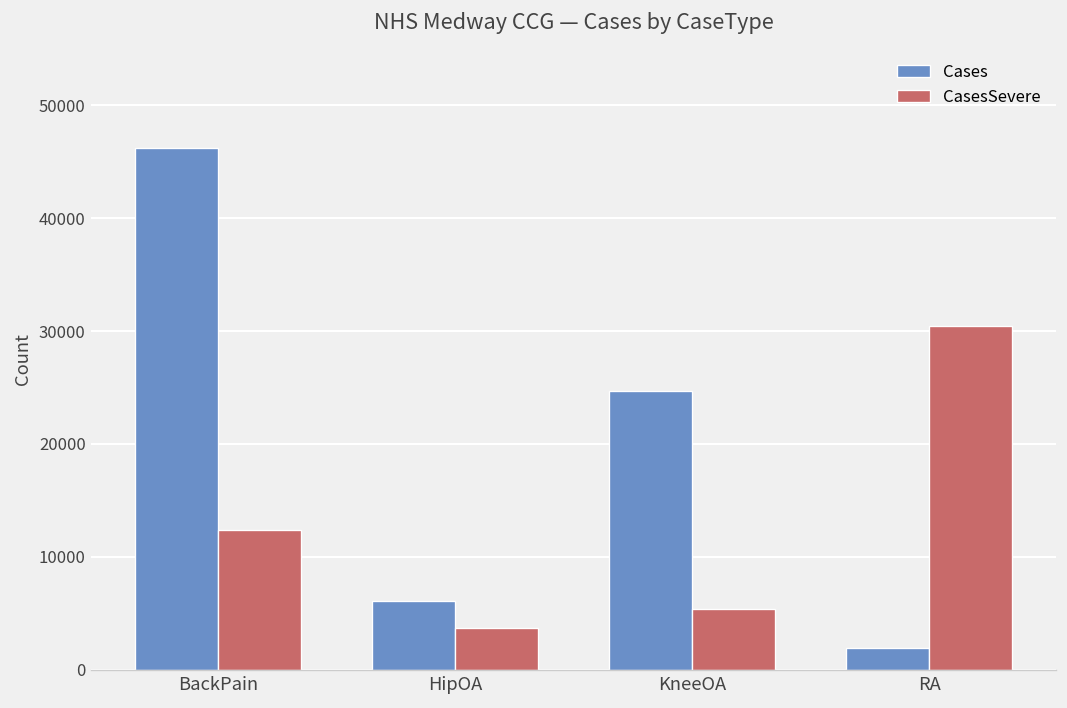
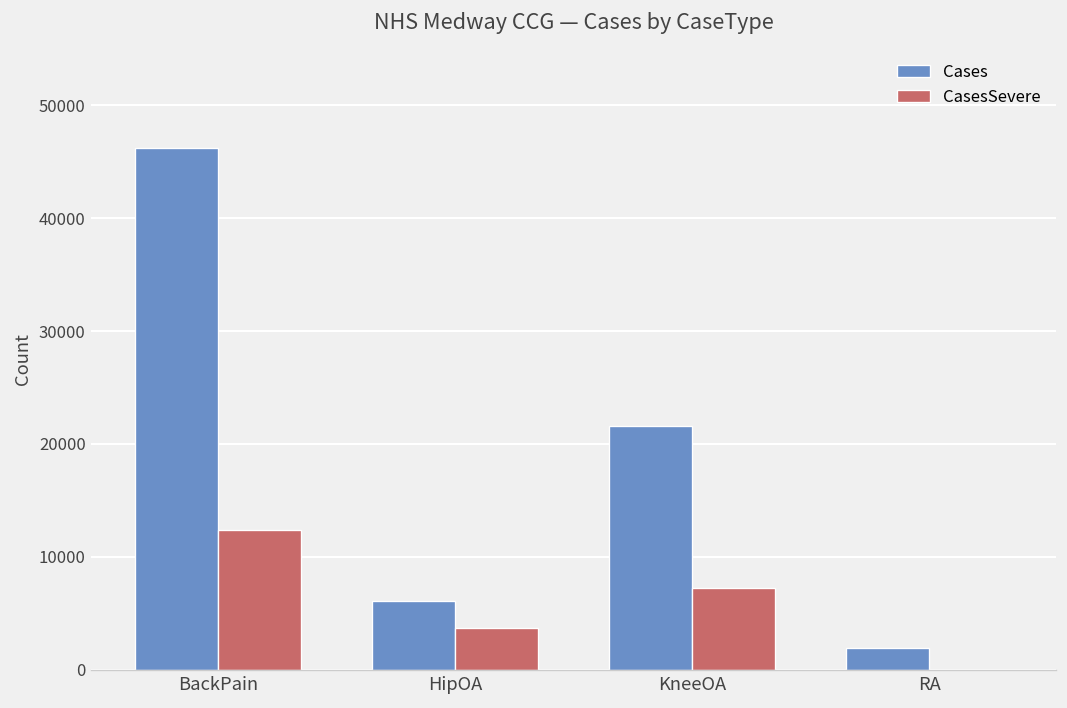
Cases, KneeOA: 25000 -> 22000
CasesSevere, KneeOA: 5000 -> 7000
CasesSevere, RA: 30000 -> 0
